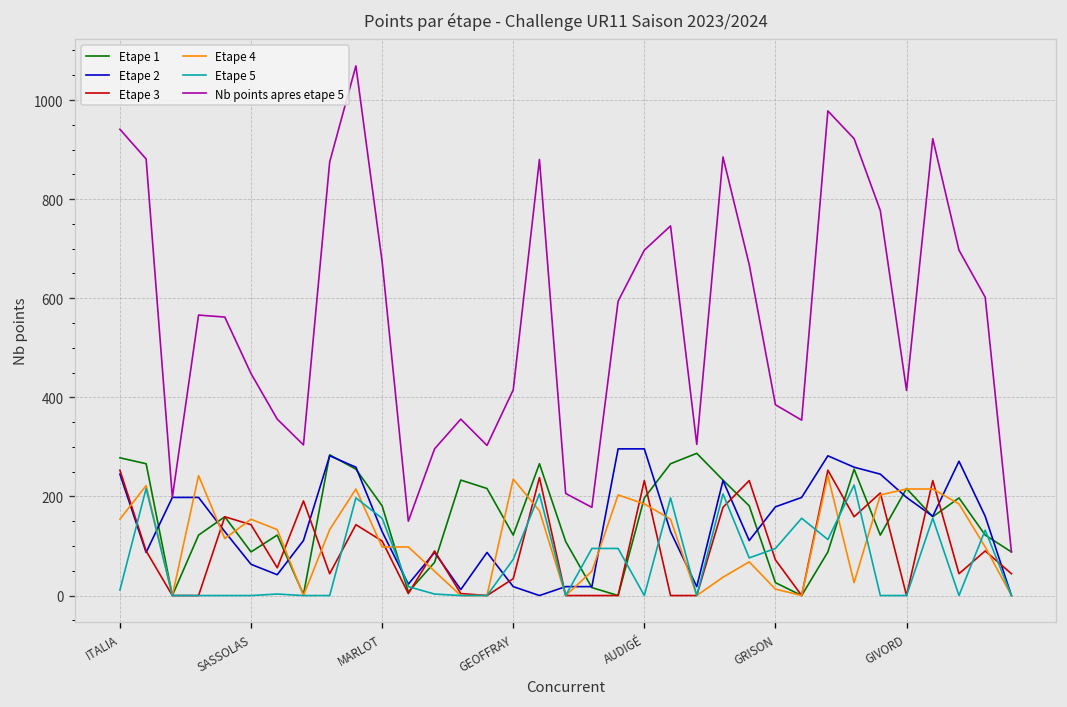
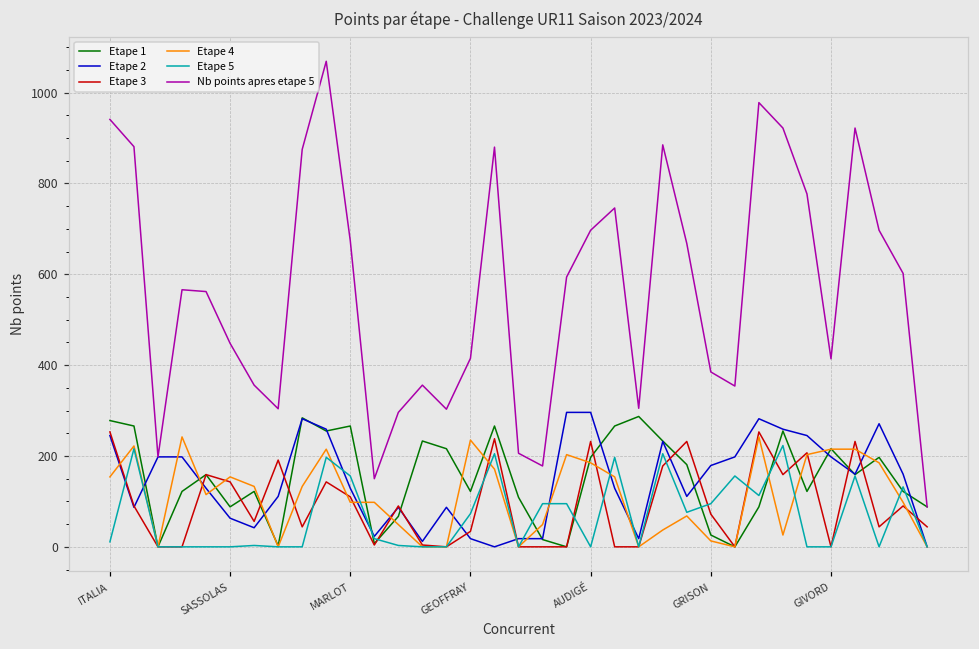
Etape 1, MARLOT: 180 -> 270
